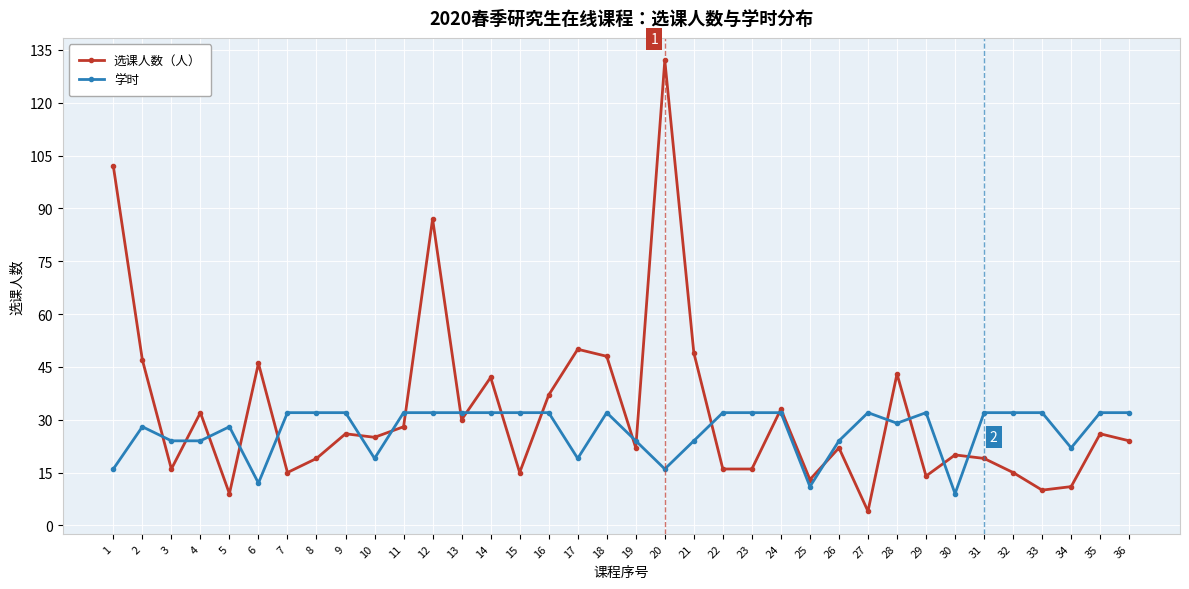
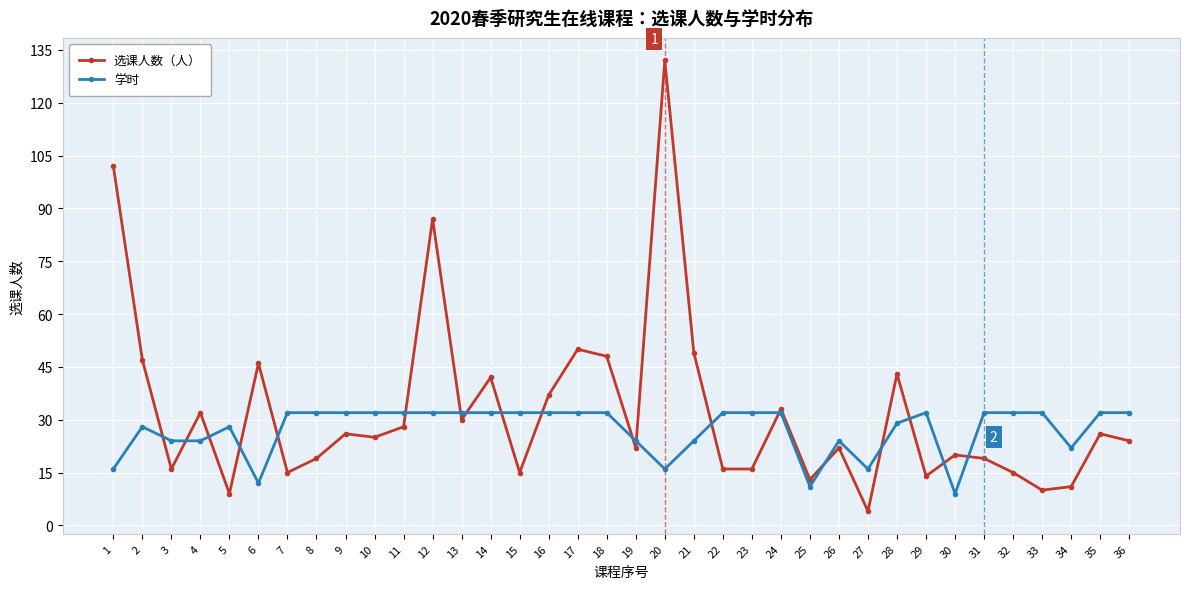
学时, 10: 19 -> 32
学时, 17: 19 -> 32
学时, 27: 32 -> 16
